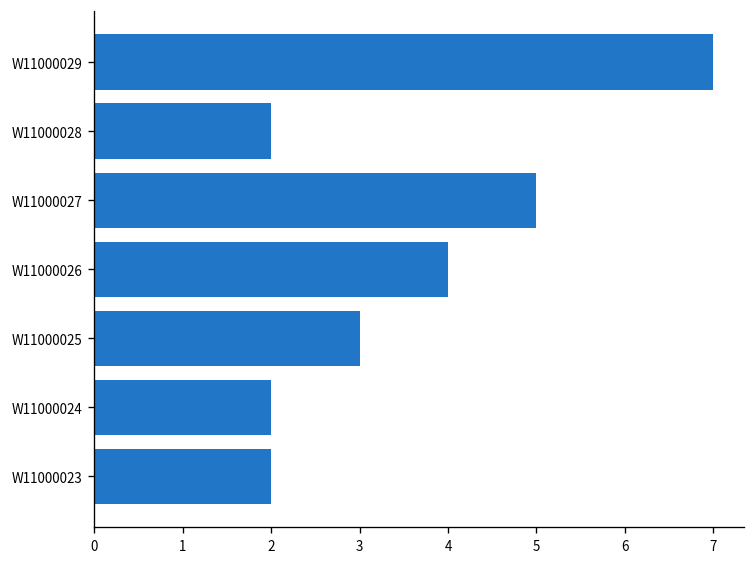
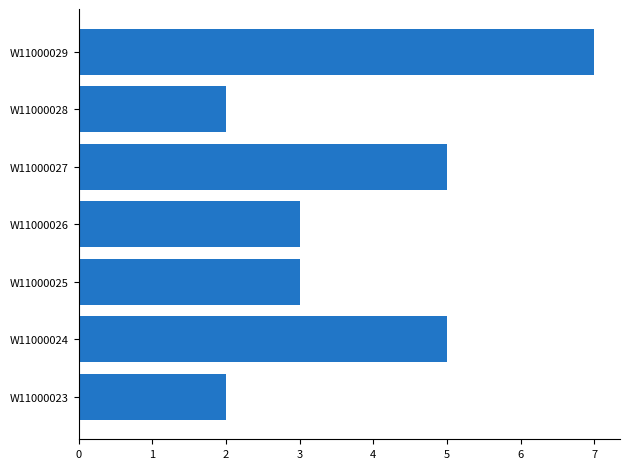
W11000026: 4 -> 3
W11000024: 2 -> 5
